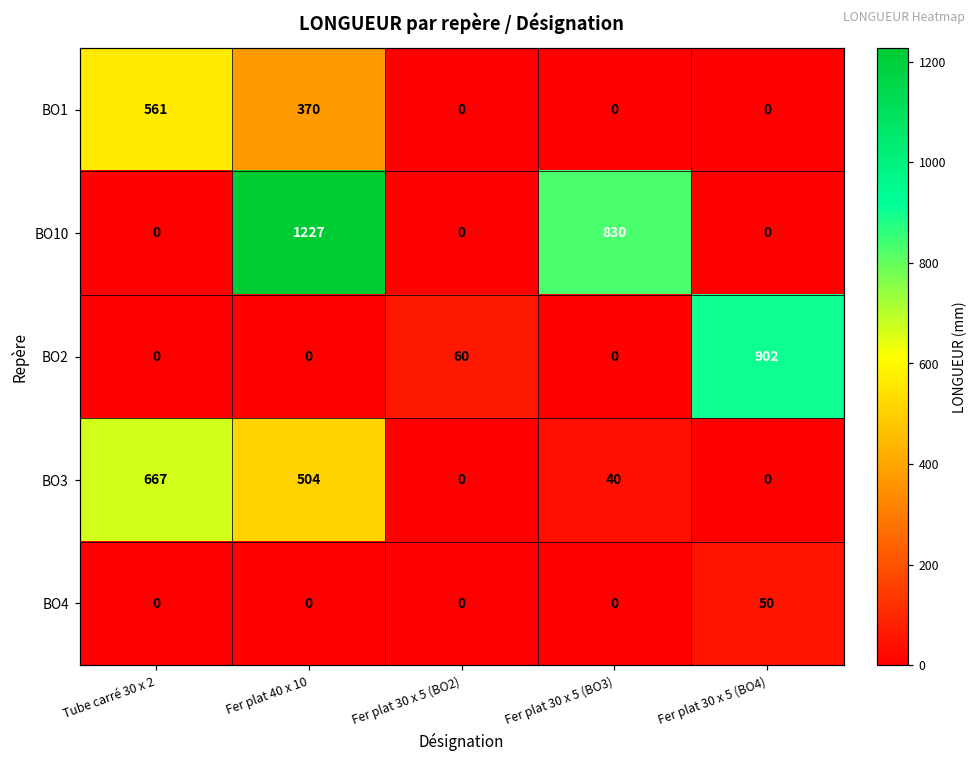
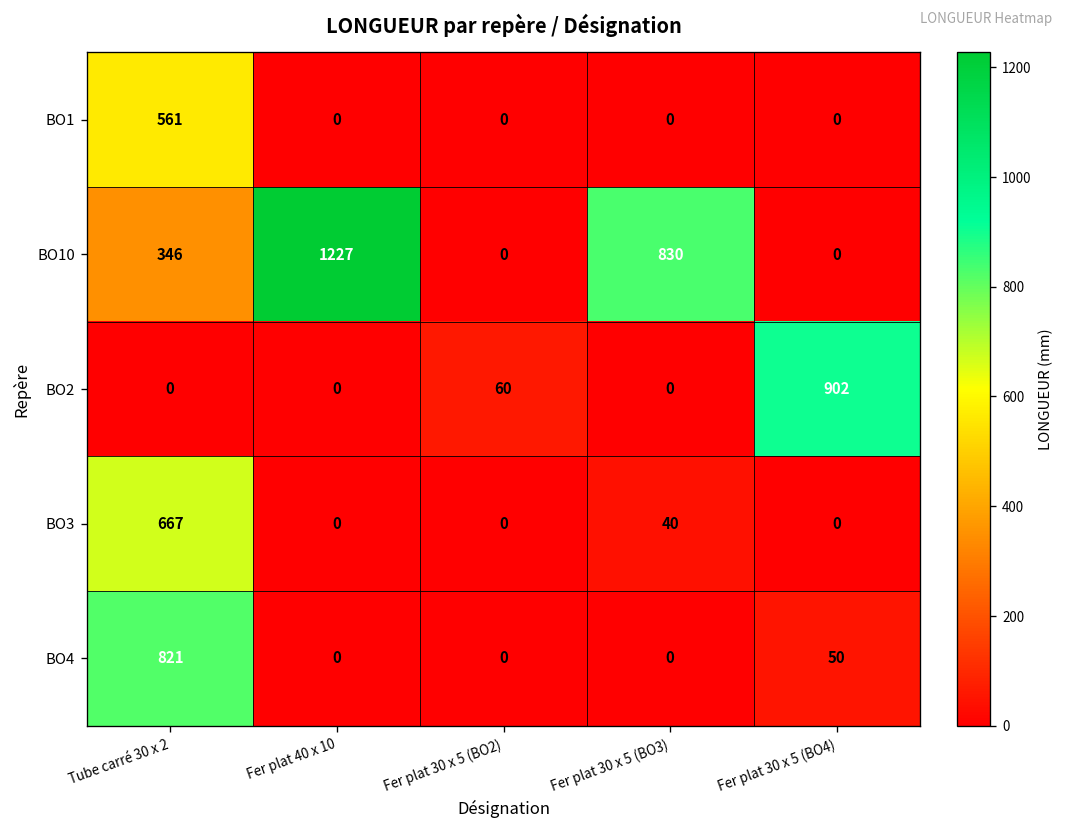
BO1, Fer plat 40 x 10: 370 -> 0
BO10, Tube carré 30 x 2: 0 -> 346
BO3, Fer plat 40 x 10: 504 -> 0
BO4, Tube carré 30 x 2: 0 -> 821
